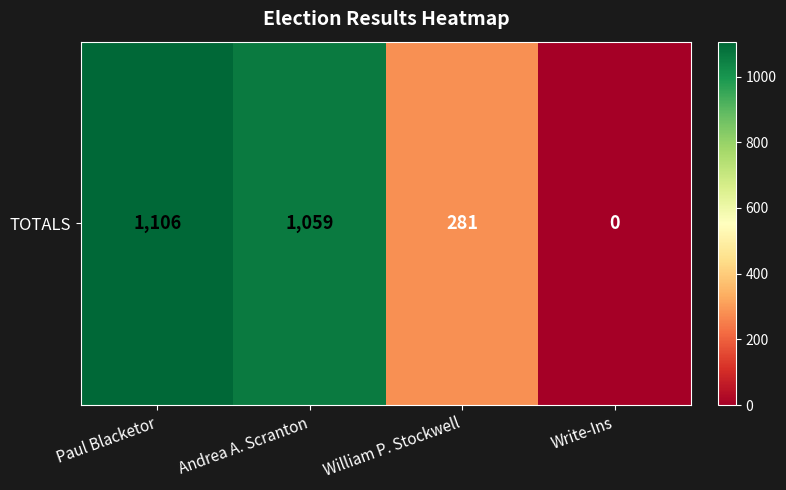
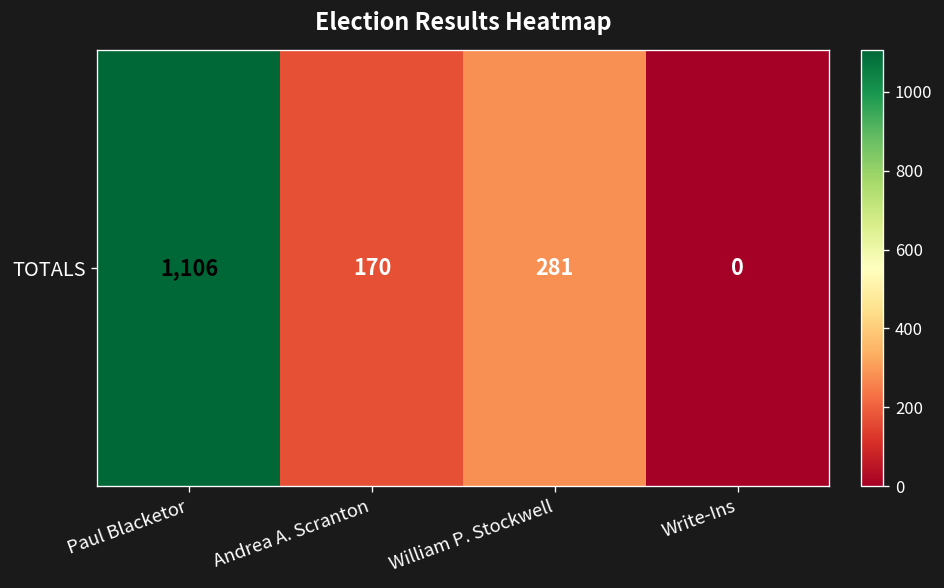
TOTALS, Andrea A. Scranton: 1,059 -> 170
